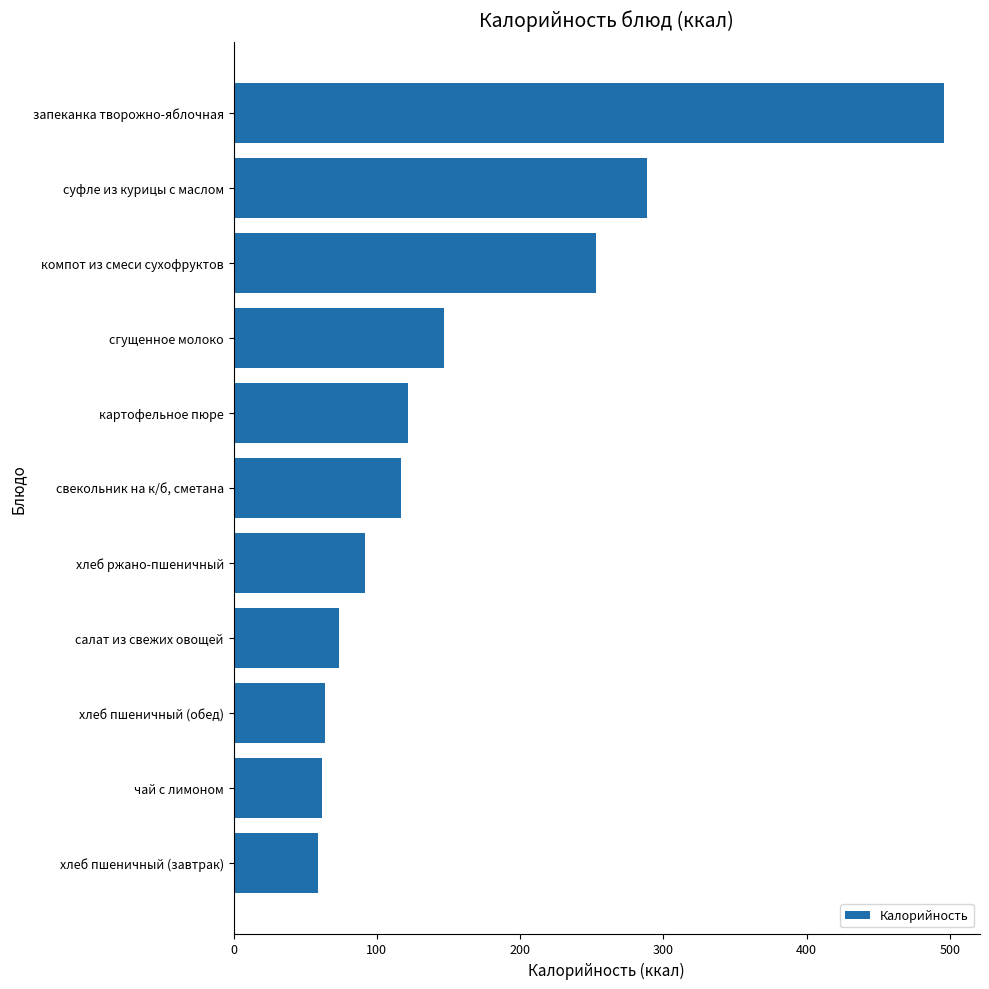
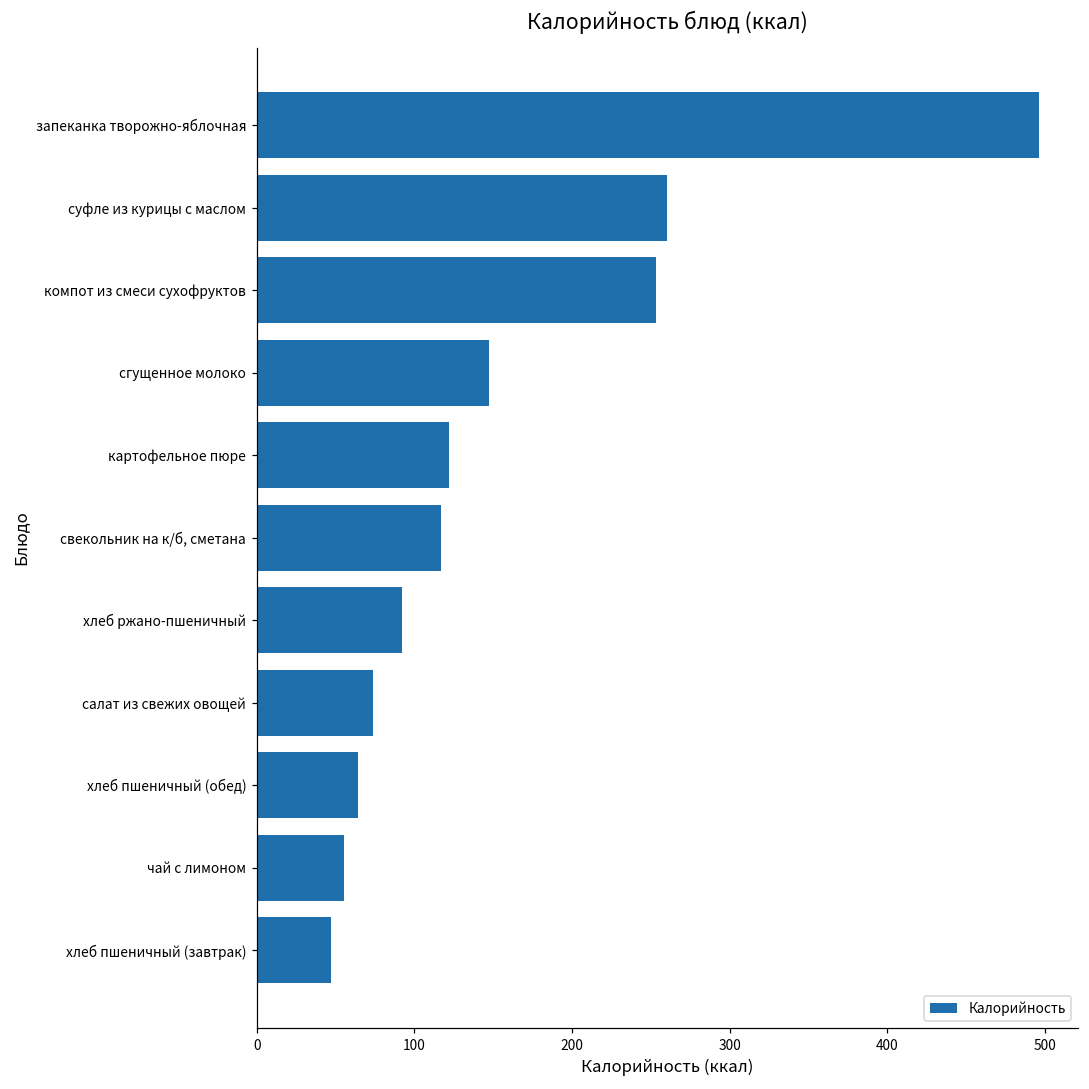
суфле из курицы с маслом: 289 -> 260
чай с лимоном: 62 -> 56
хлеб пшеничный (завтрак): 59 -> 47
